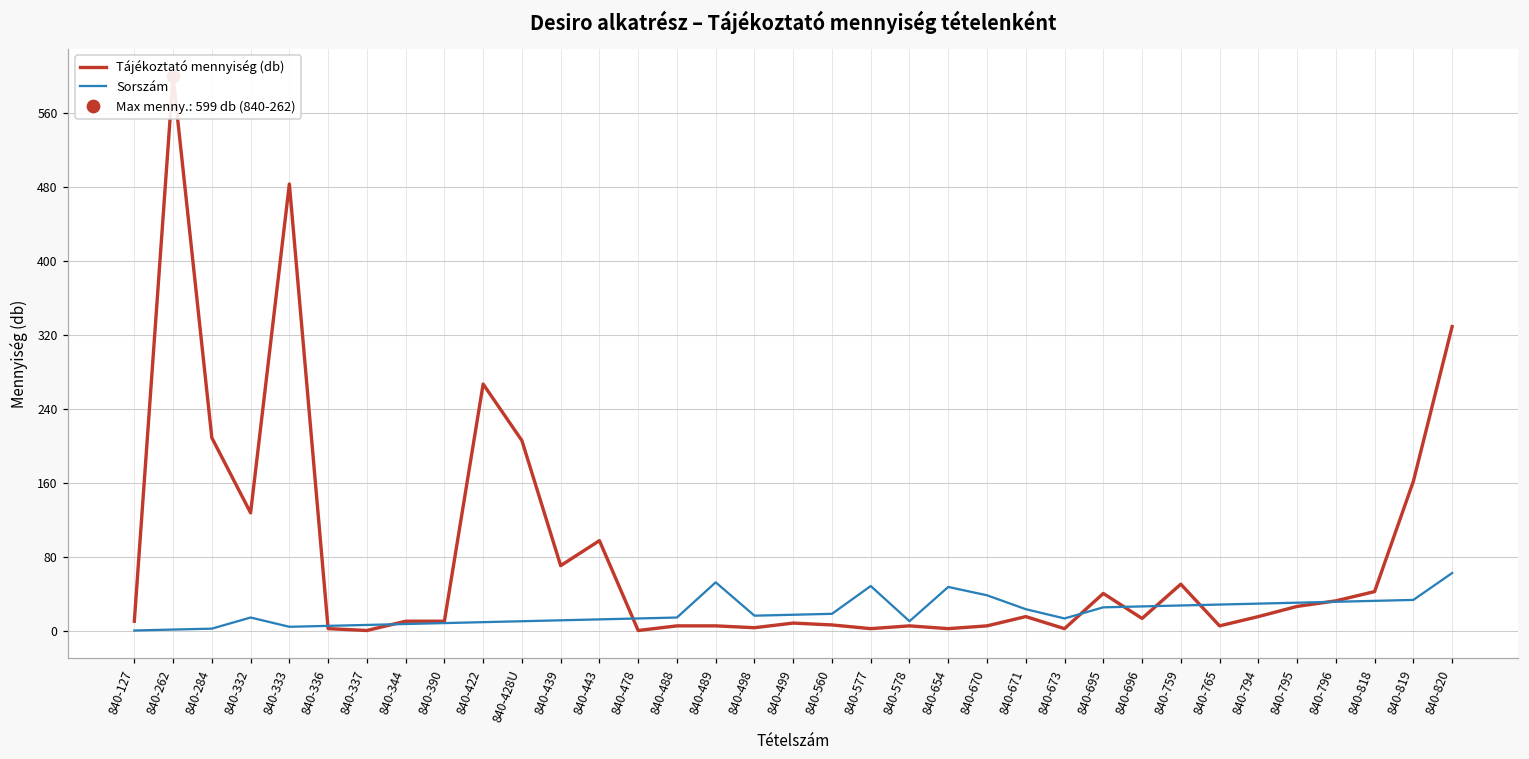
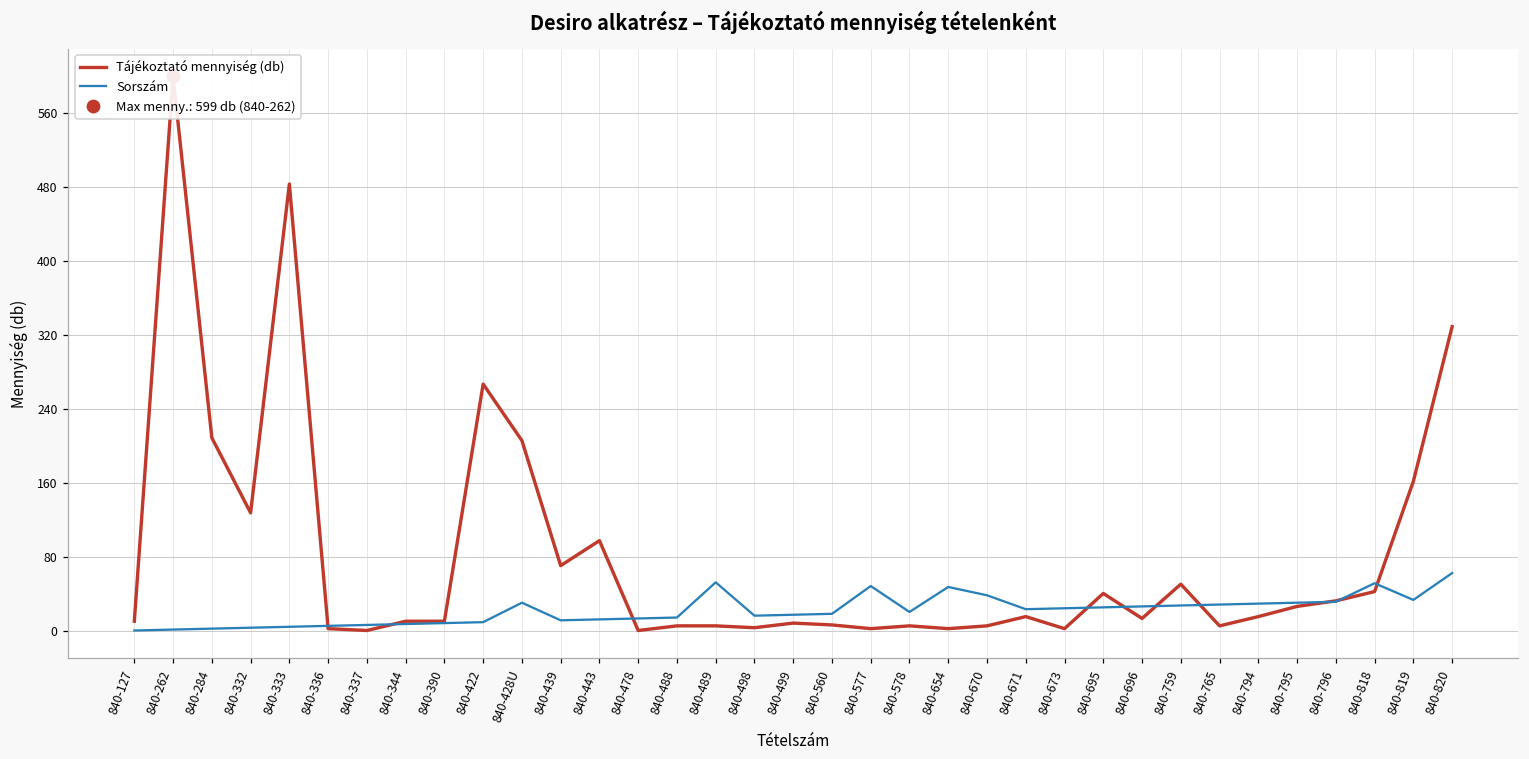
Sorszám, 840-332: 20 -> 0
Sorszám, 840-428U: 10 -> 30
Sorszám, 840-578: 10 -> 20
Sorszám, 840-673: 10 -> 30
Sorszám, 840-818: 30 -> 50
